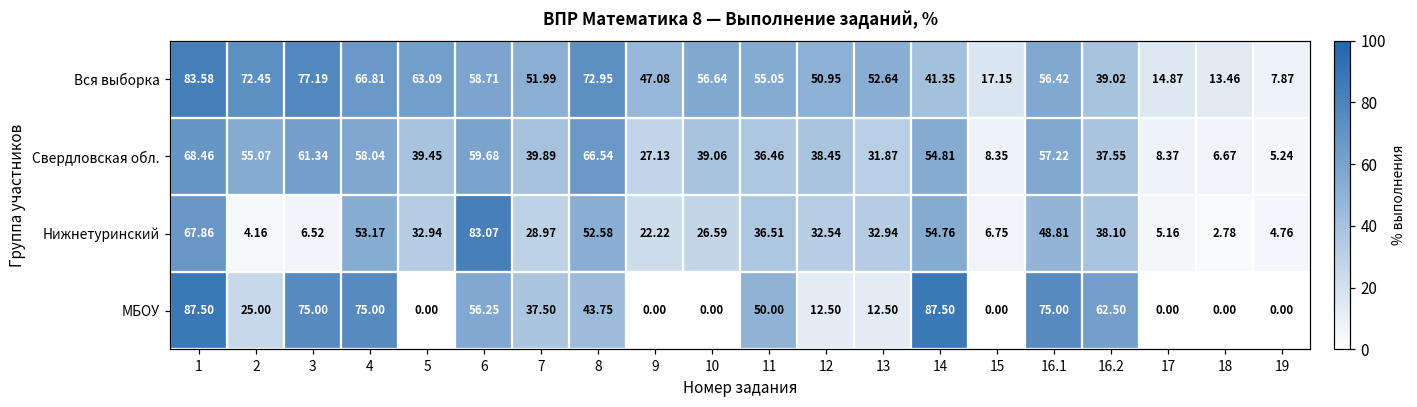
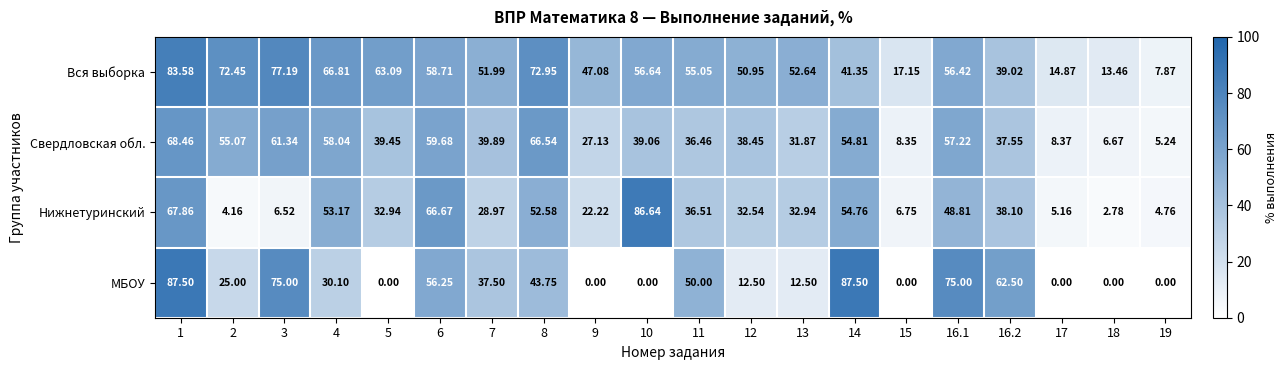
Нижнетуринский, 6: 83.07 -> 66.67
Нижнетуринский, 10: 26.59 -> 86.64
МБОУ, 4: 75.00 -> 30.10
